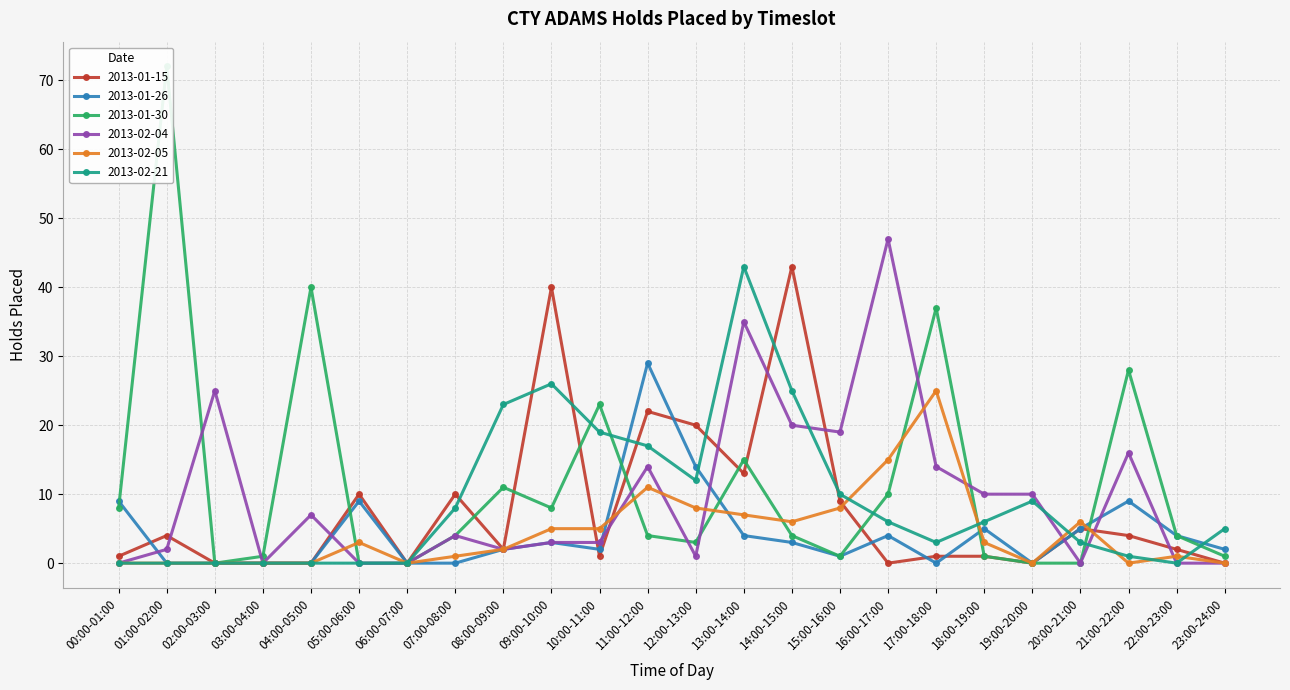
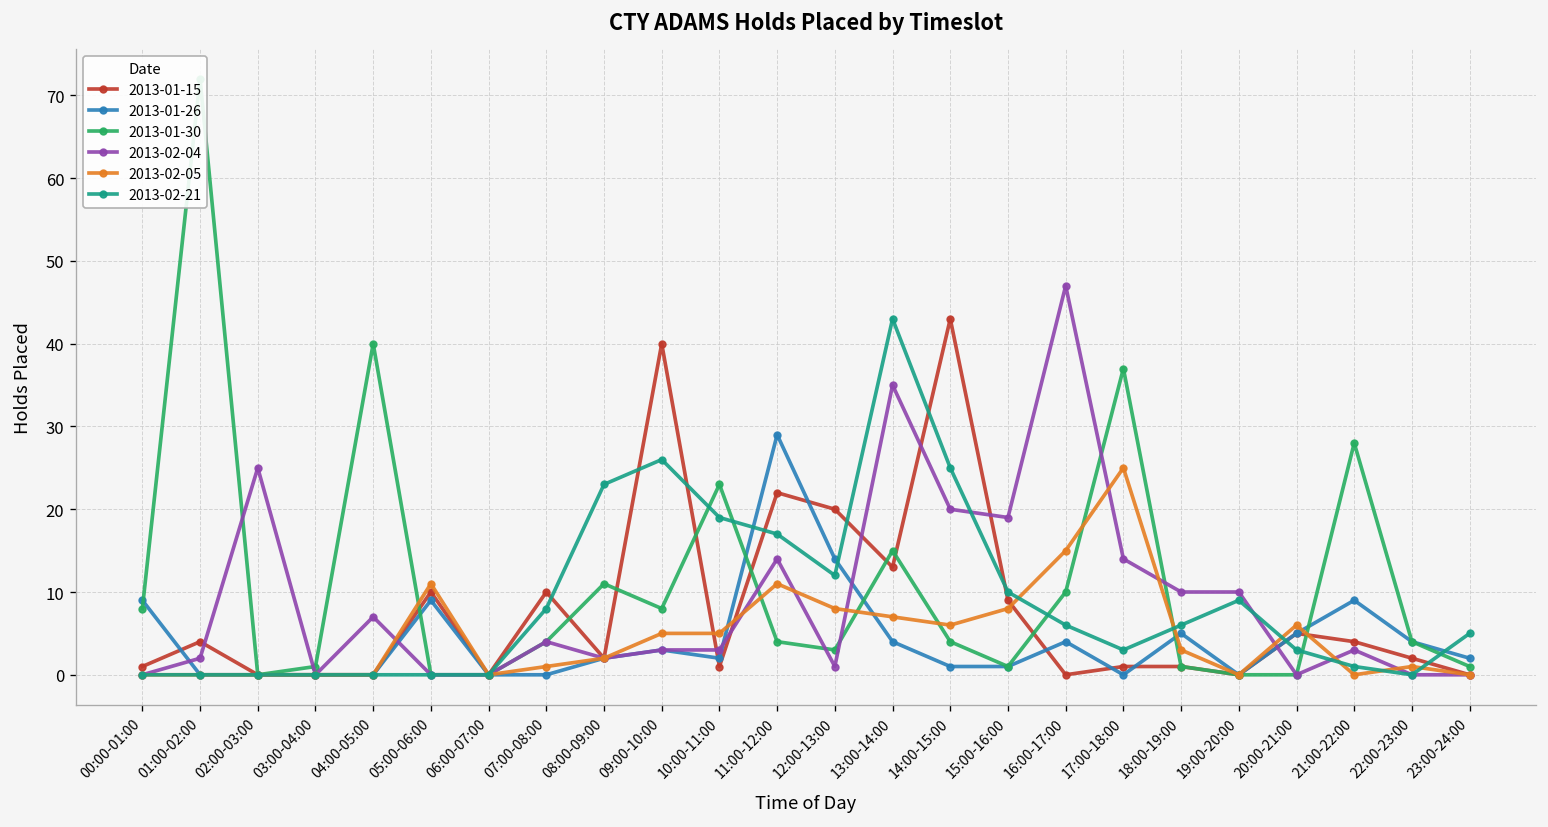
2013-02-05, 05:00-06:00: 3 -> 11
2013-01-26, 14:00-15:00: 3 -> 1
2013-02-04, 21:00-22:00: 16 -> 3
